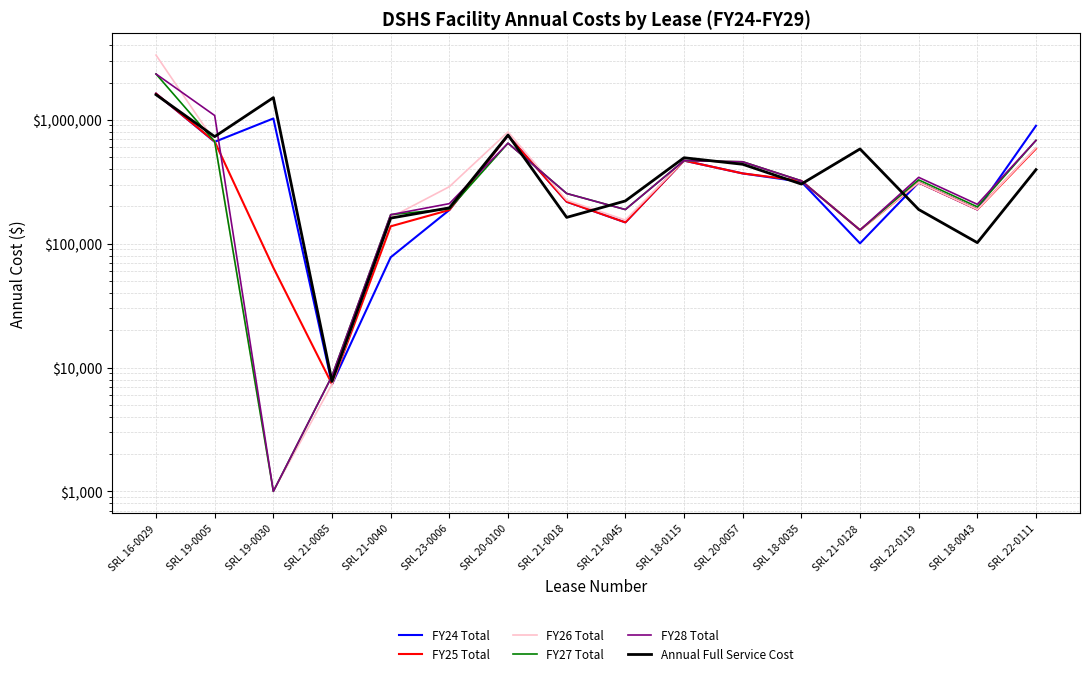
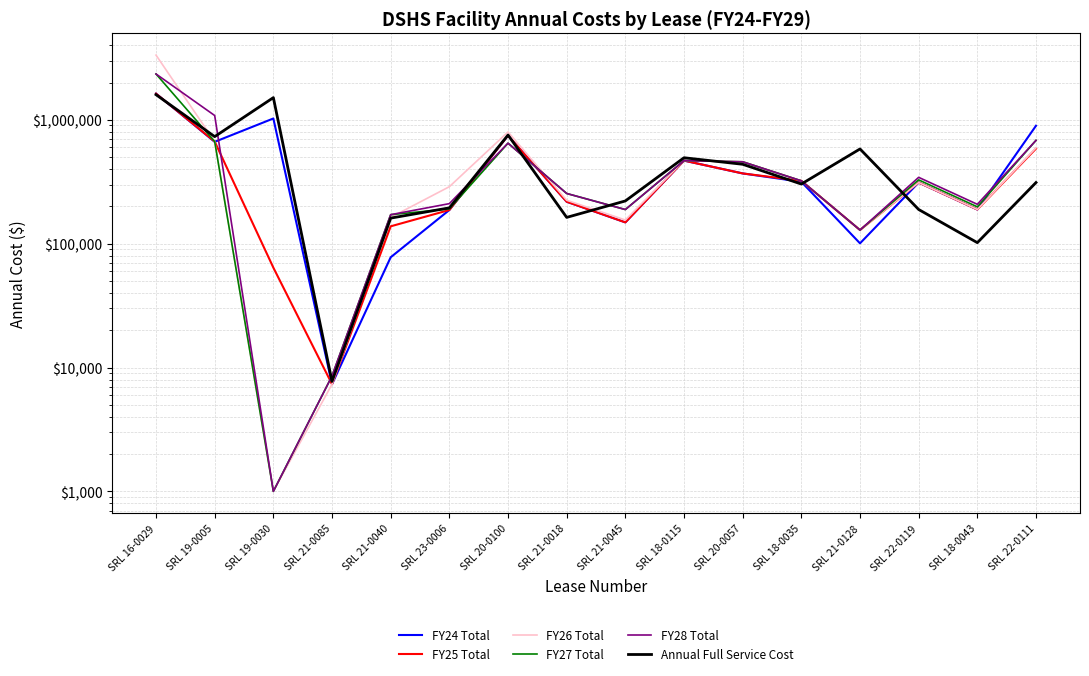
Annual Full Service Cost, SRL 22-0111: $400,000 -> $310,000
